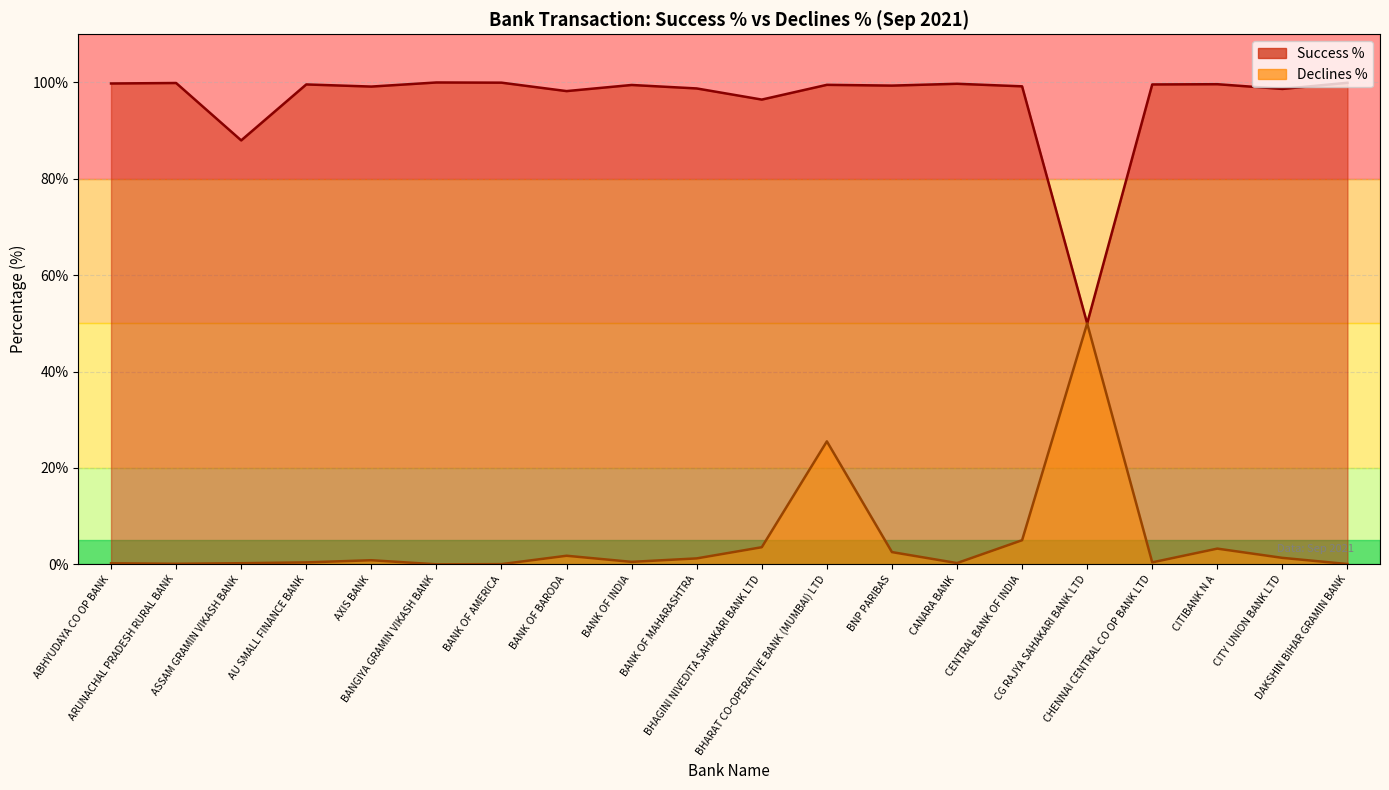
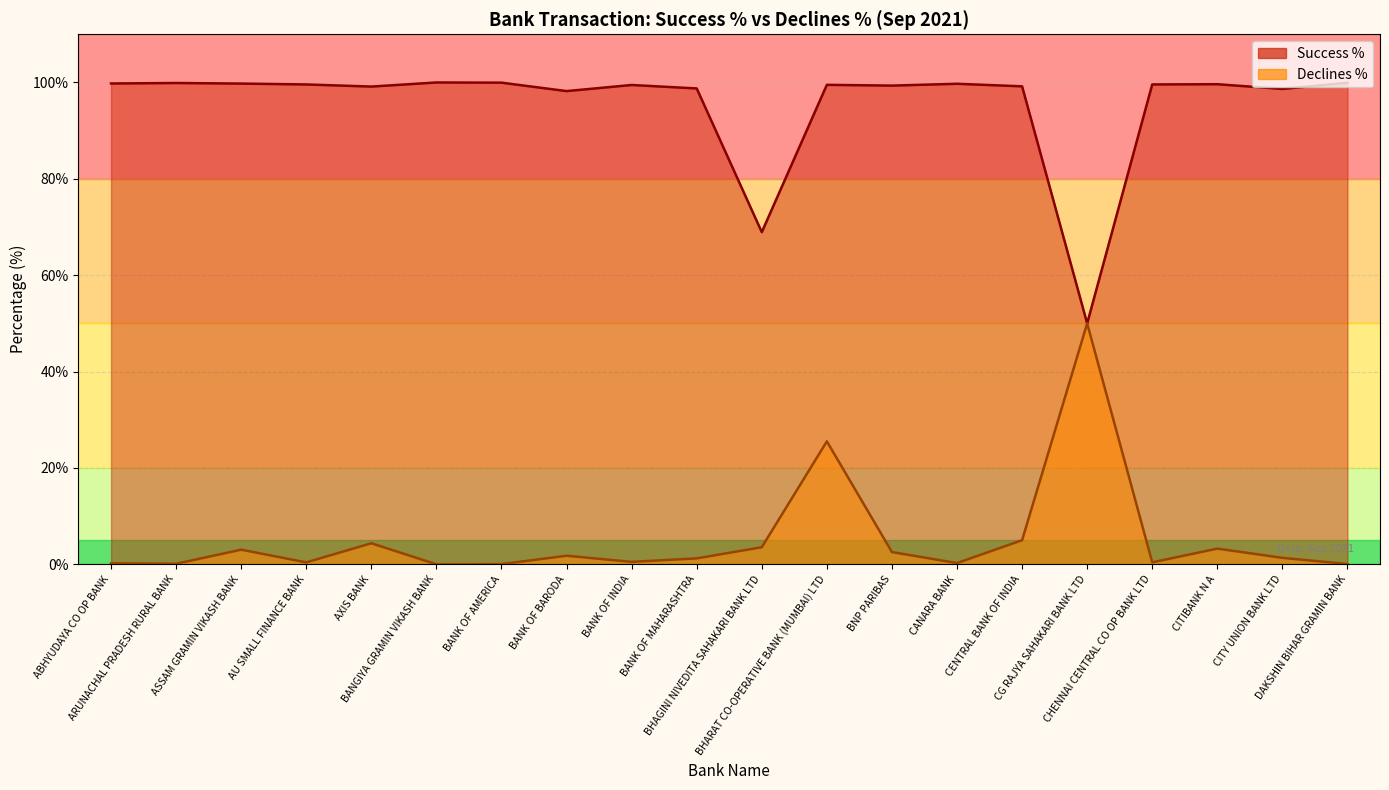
Success %, ASSAM GRAMIN VIKASH BANK: 88% -> 100%
Declines %, ASSAM GRAMIN VIKASH BANK: 0% -> 3%
Declines %, AXIS BANK: 1% -> 4%
Success %, BHAGINI NIVEDITA SAHAKARI BANK LTD: 96% -> 69%
